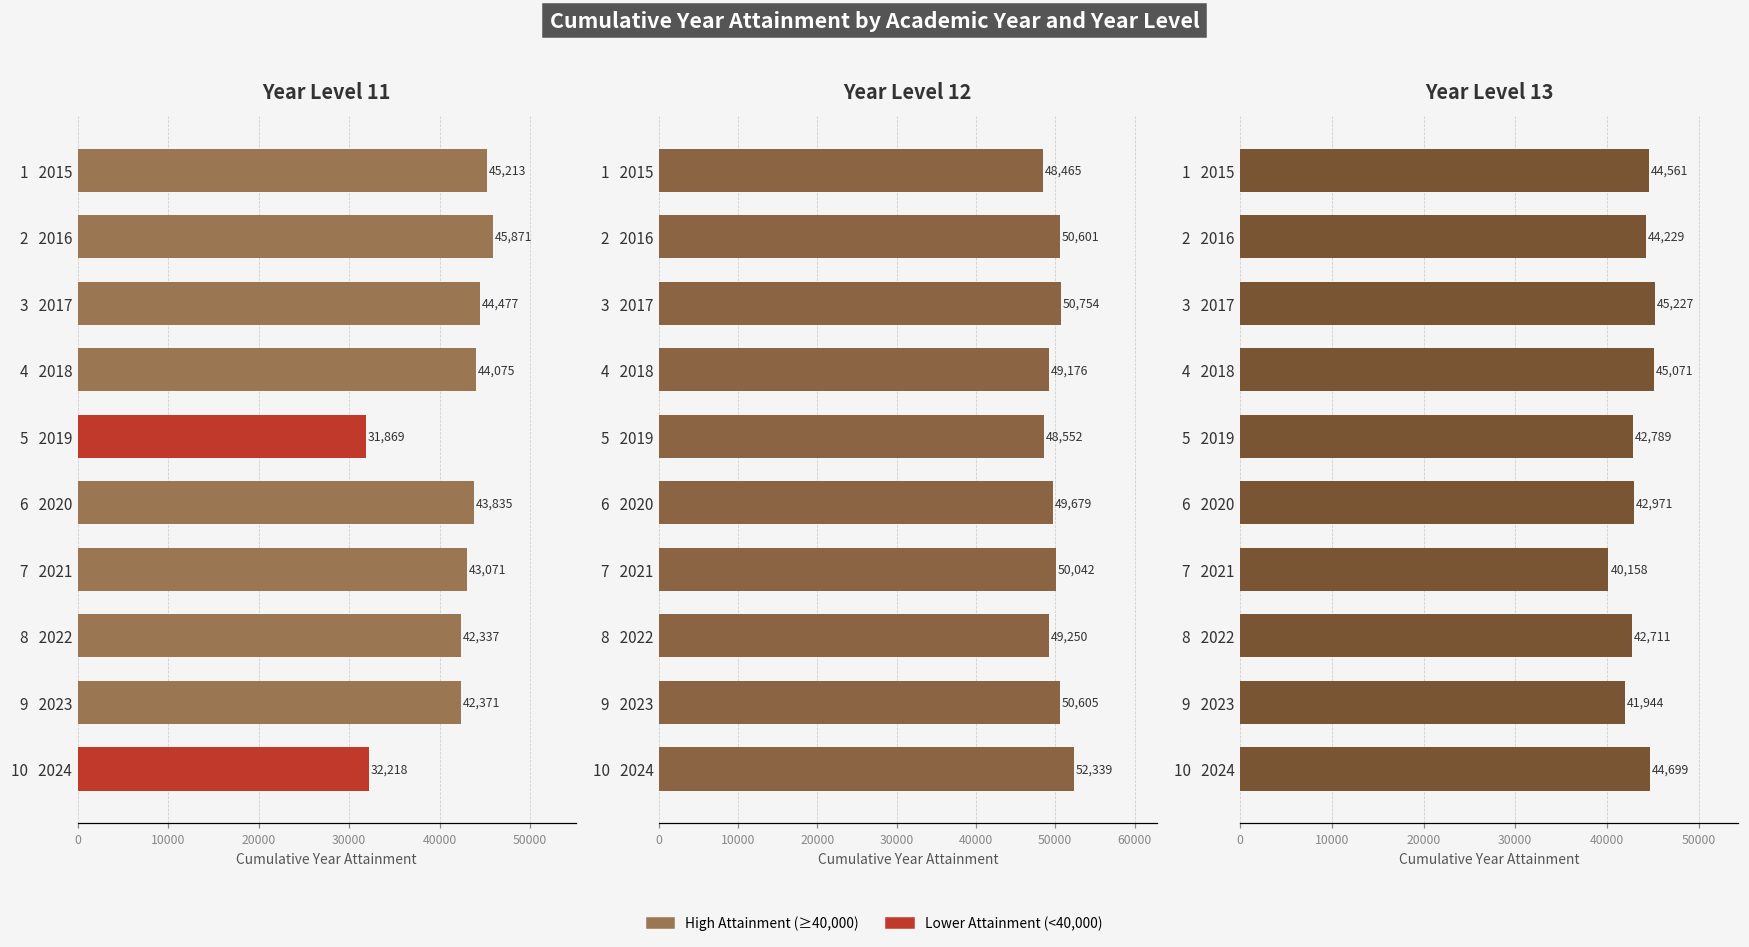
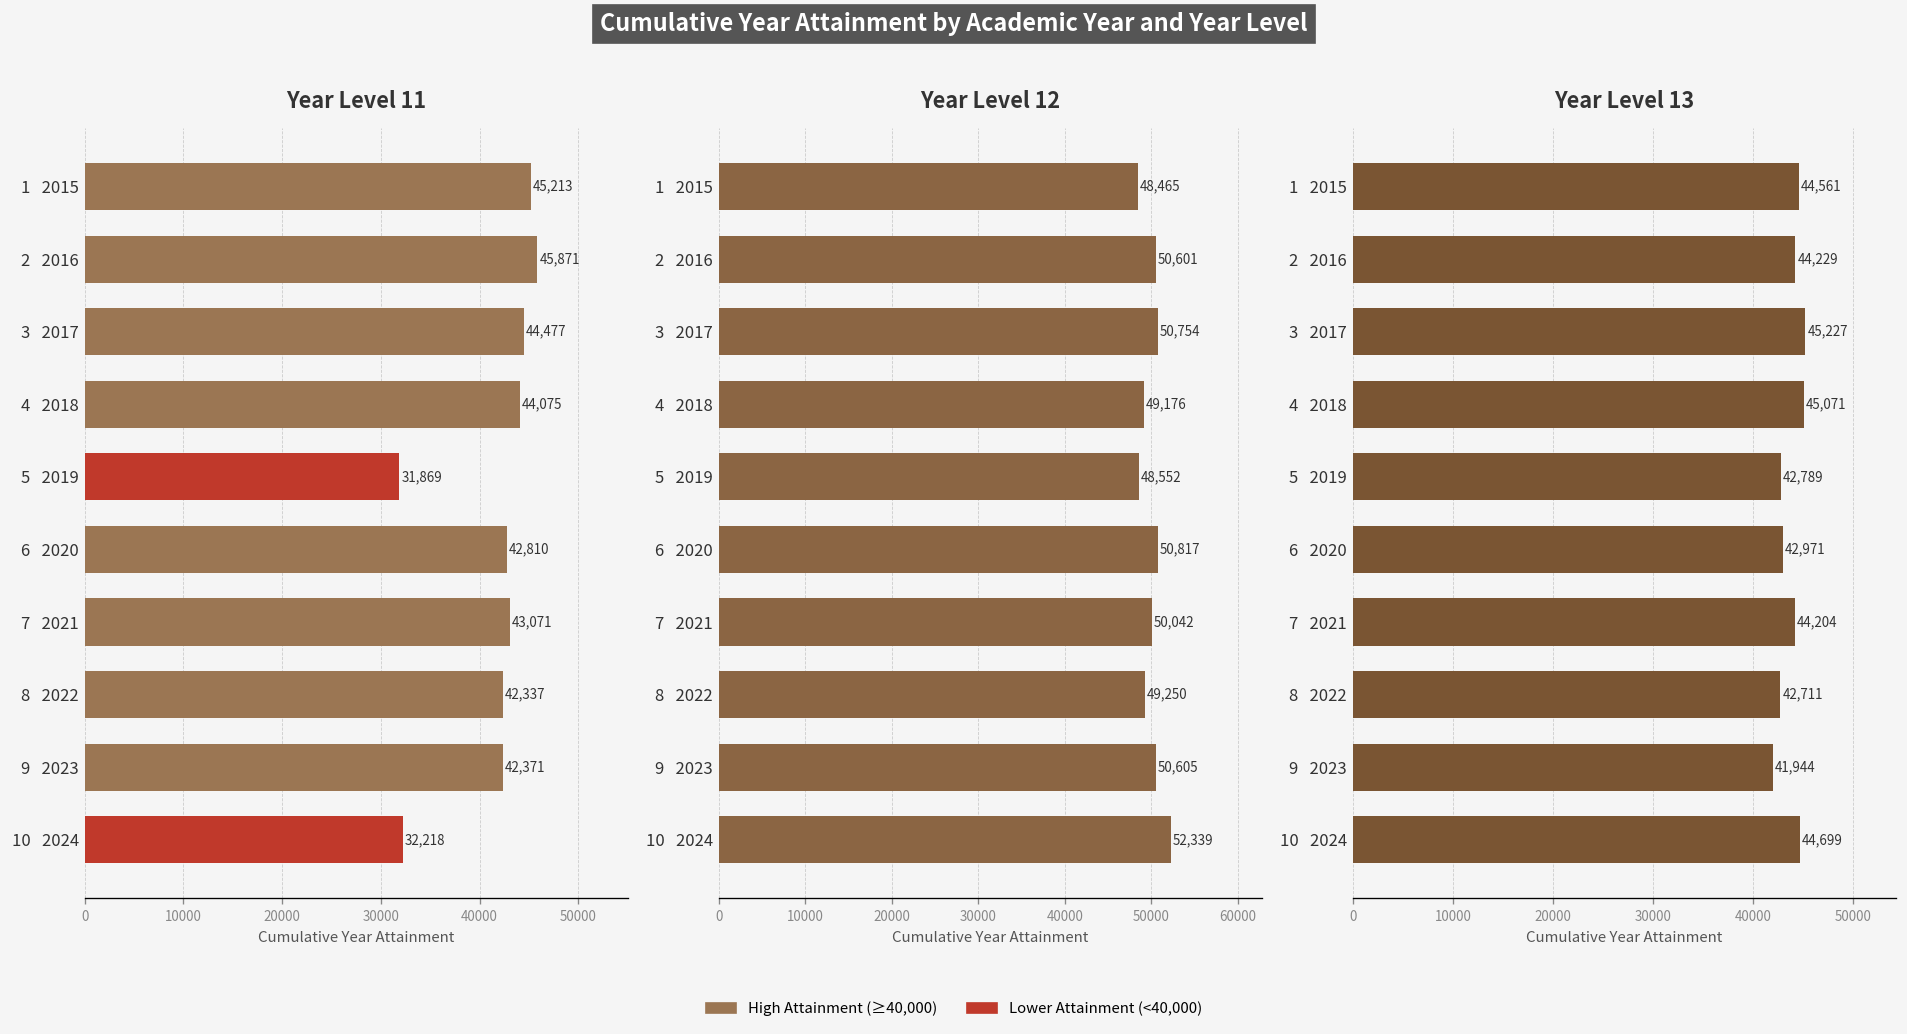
Year Level 11, 6 2020: 43,835 -> 42,810
Year Level 12, 6 2020: 49,679 -> 50,817
Year Level 13, 7 2021: 40,158 -> 44,204
